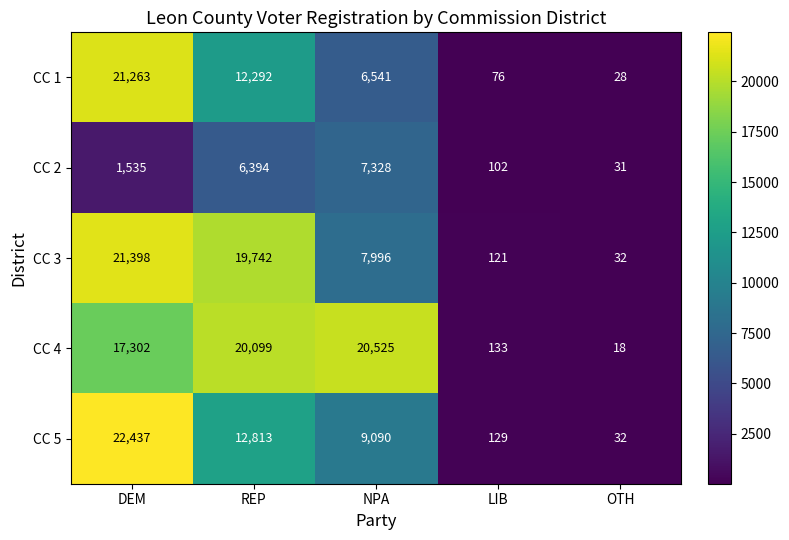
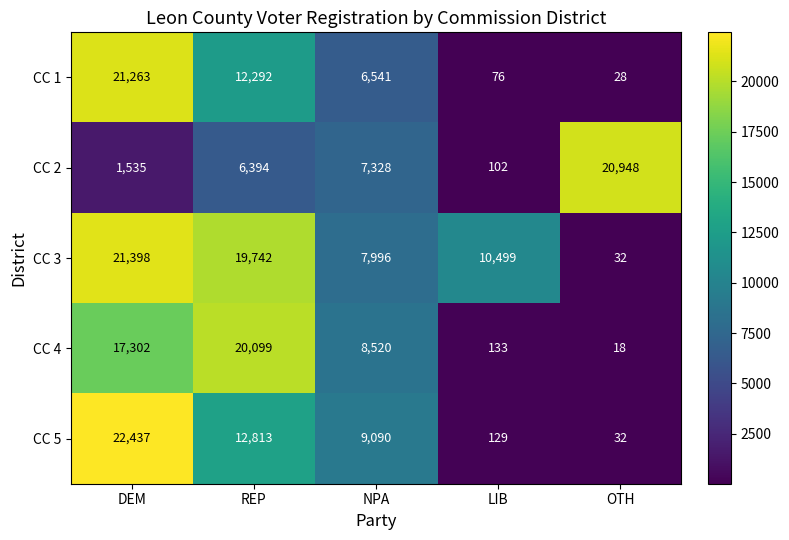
CC 2, OTH: 31 -> 20,948
CC 3, LIB: 121 -> 10,499
CC 4, NPA: 20,525 -> 8,520
